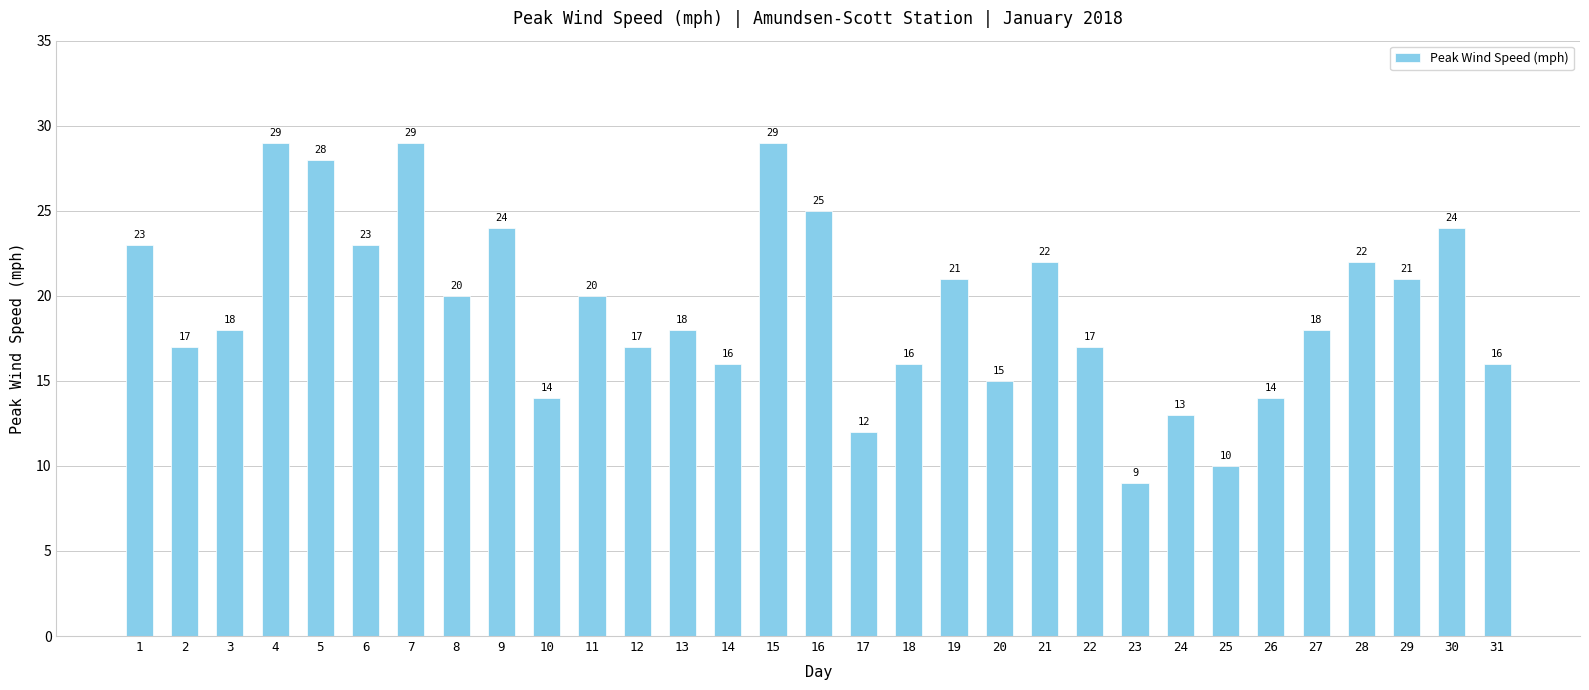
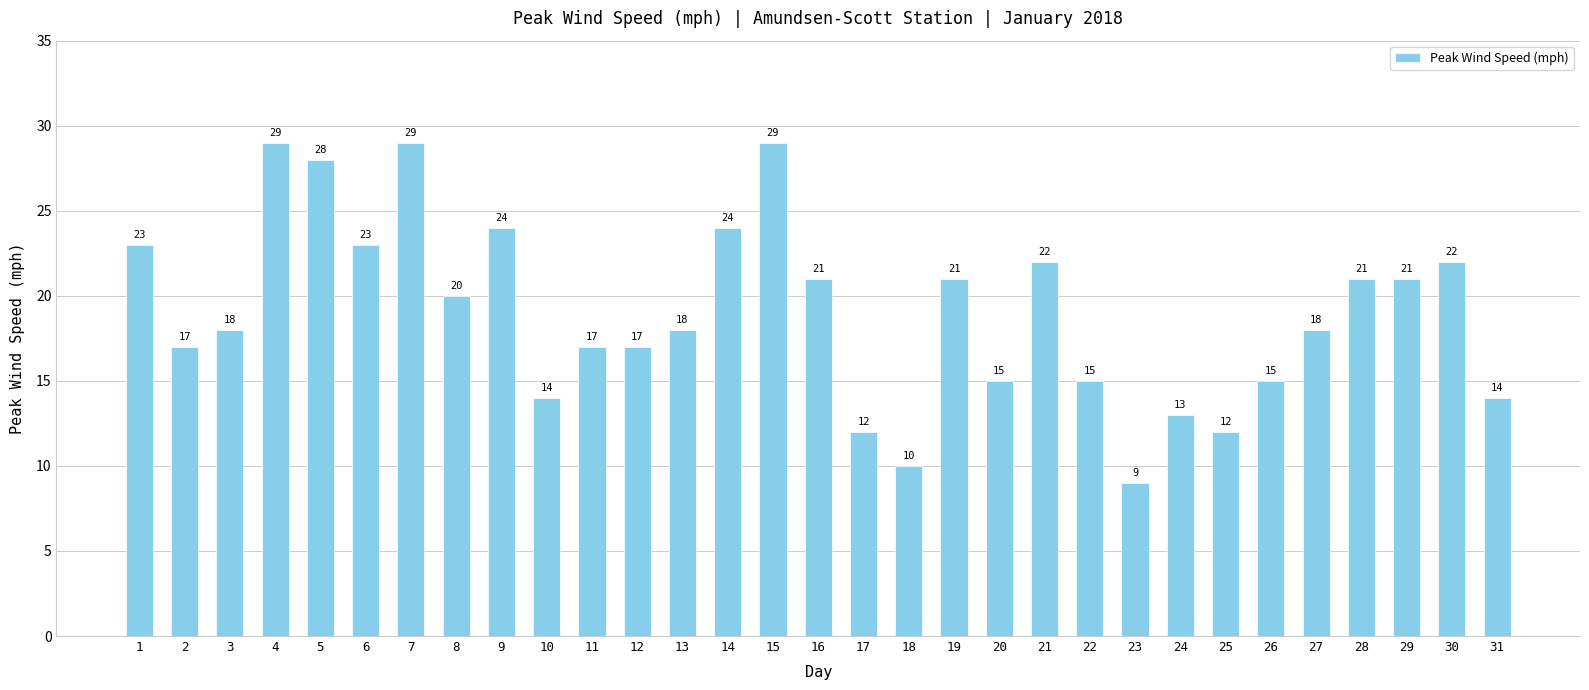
11: 20 -> 17
14: 16 -> 24
16: 25 -> 21
18: 16 -> 10
22: 17 -> 15
25: 10 -> 12
26: 14 -> 15
28: 22 -> 21
30: 24 -> 22
31: 16 -> 14
